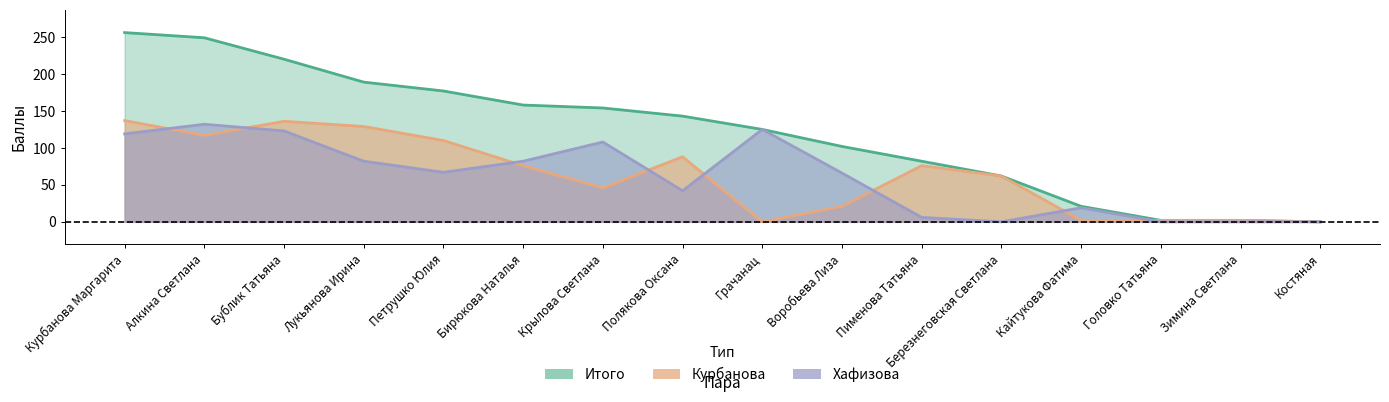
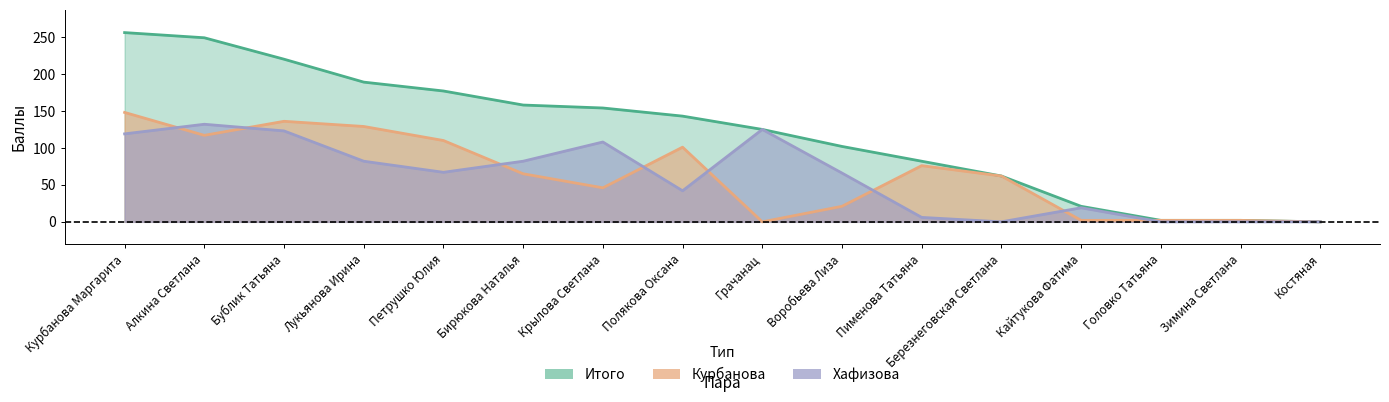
Курбанова, Курбанова Маргарита: 140 -> 150
Курбанова, Бирюкова Наталья: 80 -> 70
Курбанова, Полякова Оксана: 90 -> 100
